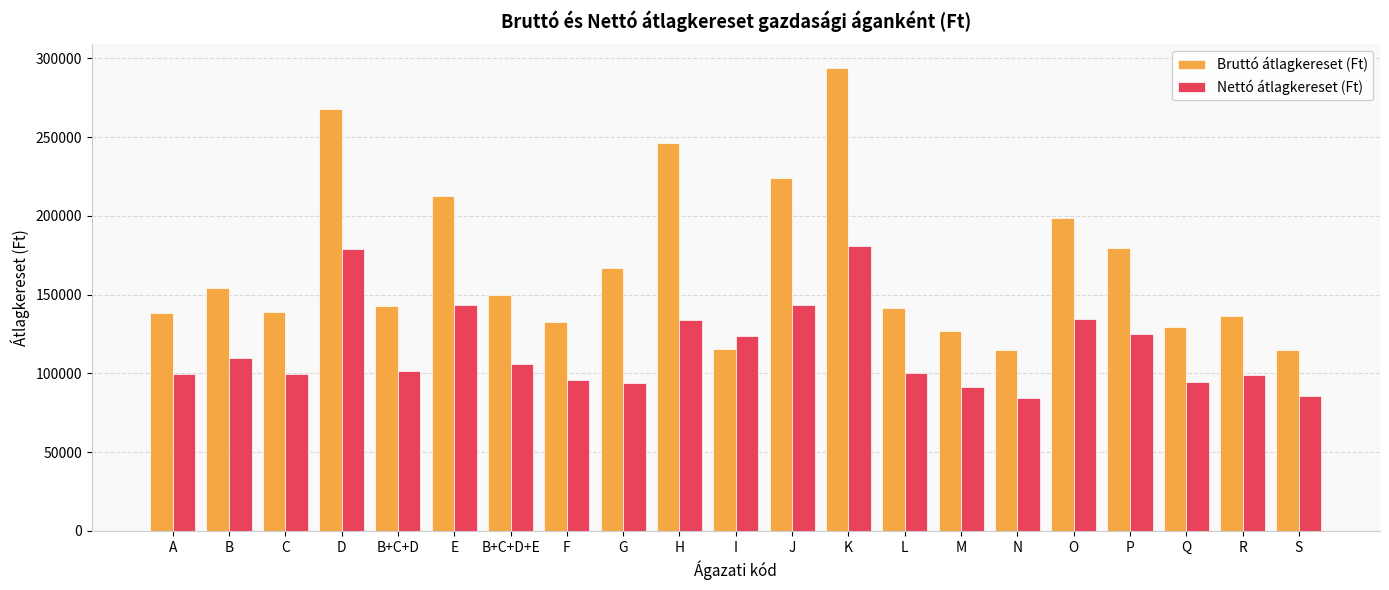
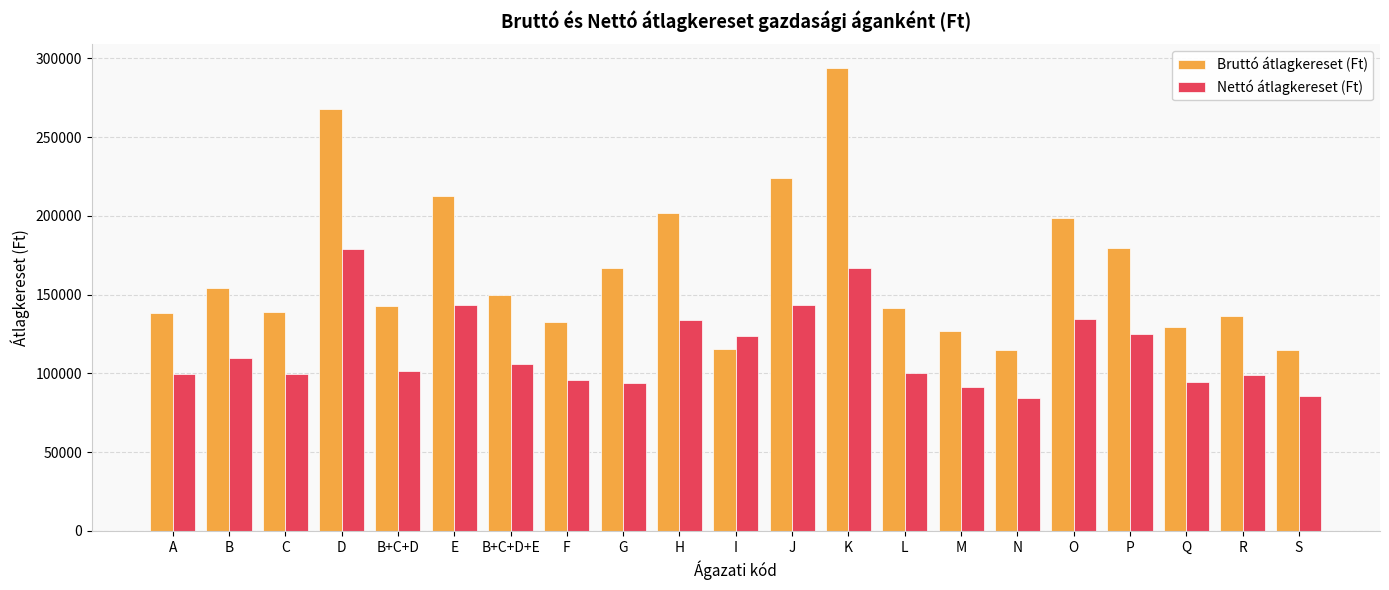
Bruttó átlagkereset (Ft), H: 246000 -> 202000
Nettó átlagkereset (Ft), K: 181000 -> 167000
